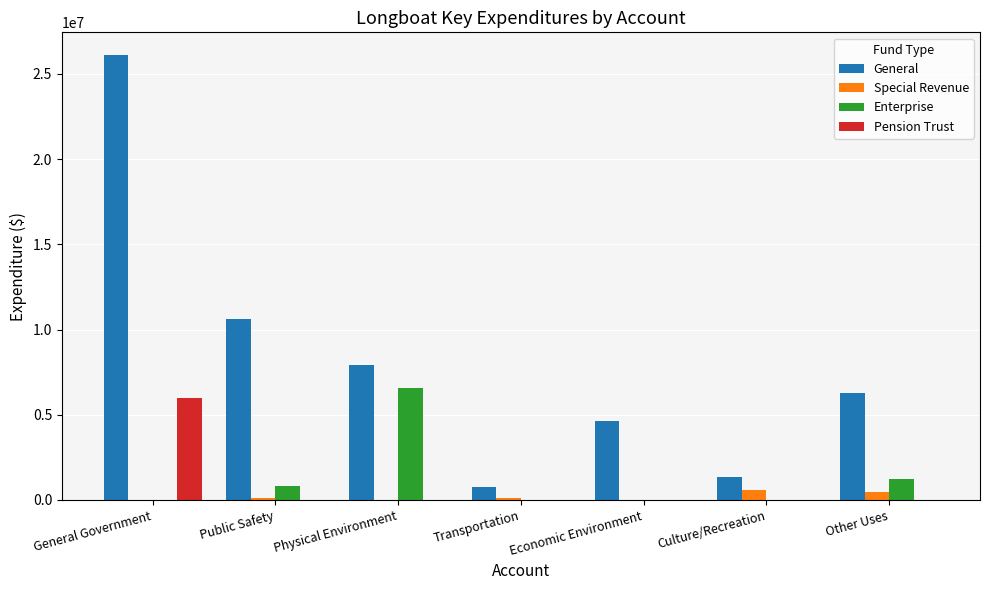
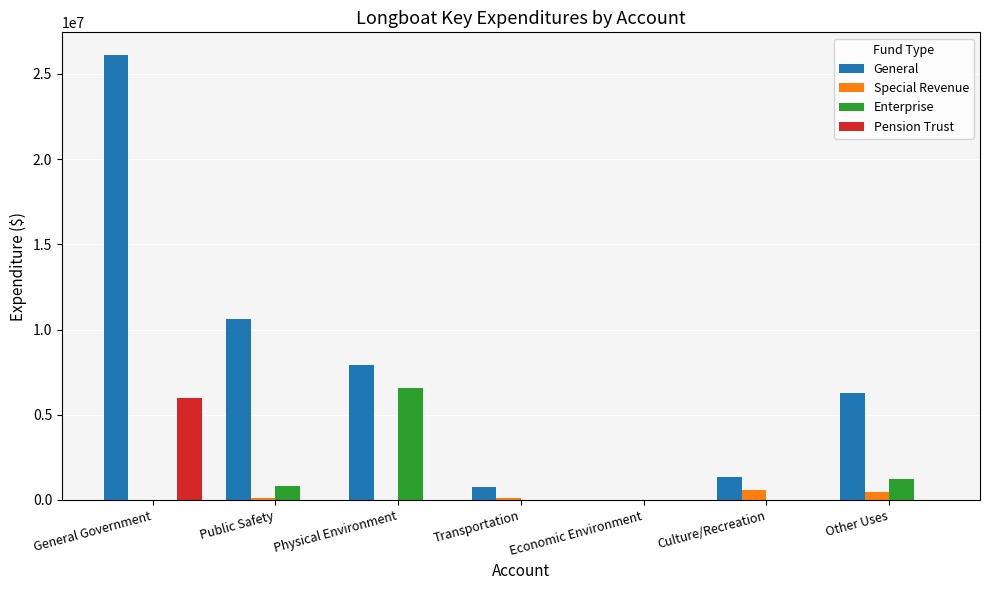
General, Economic Environment: 4600000 -> 0
